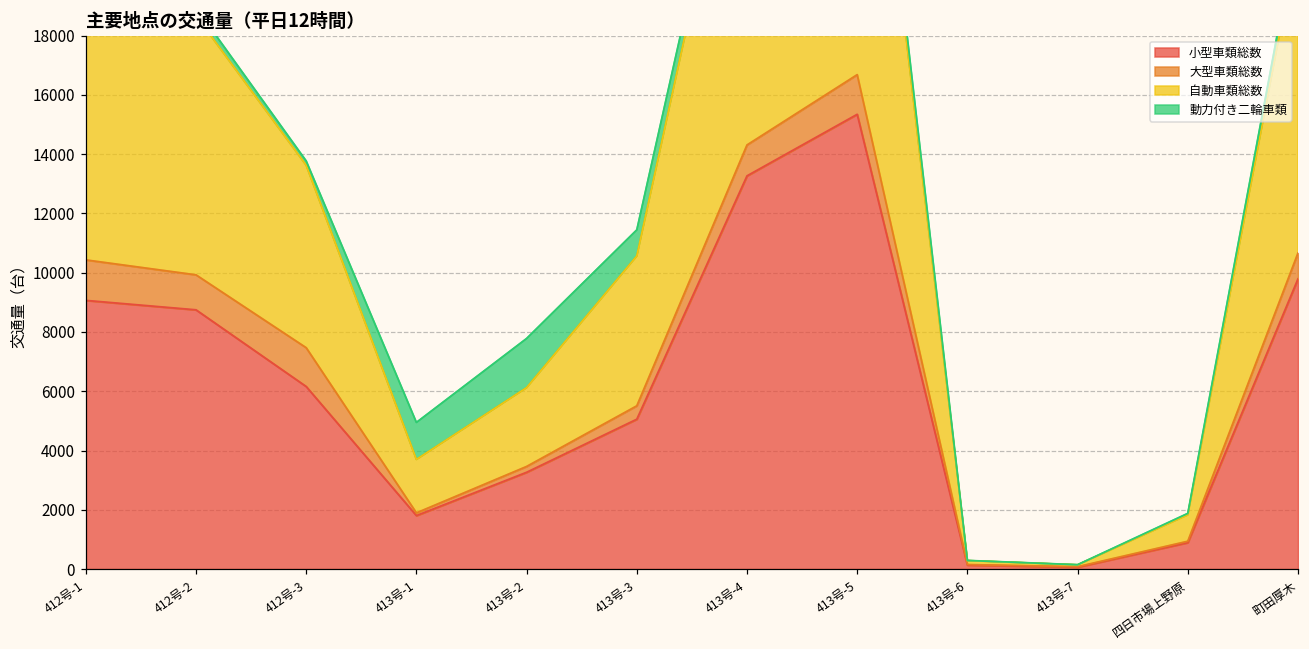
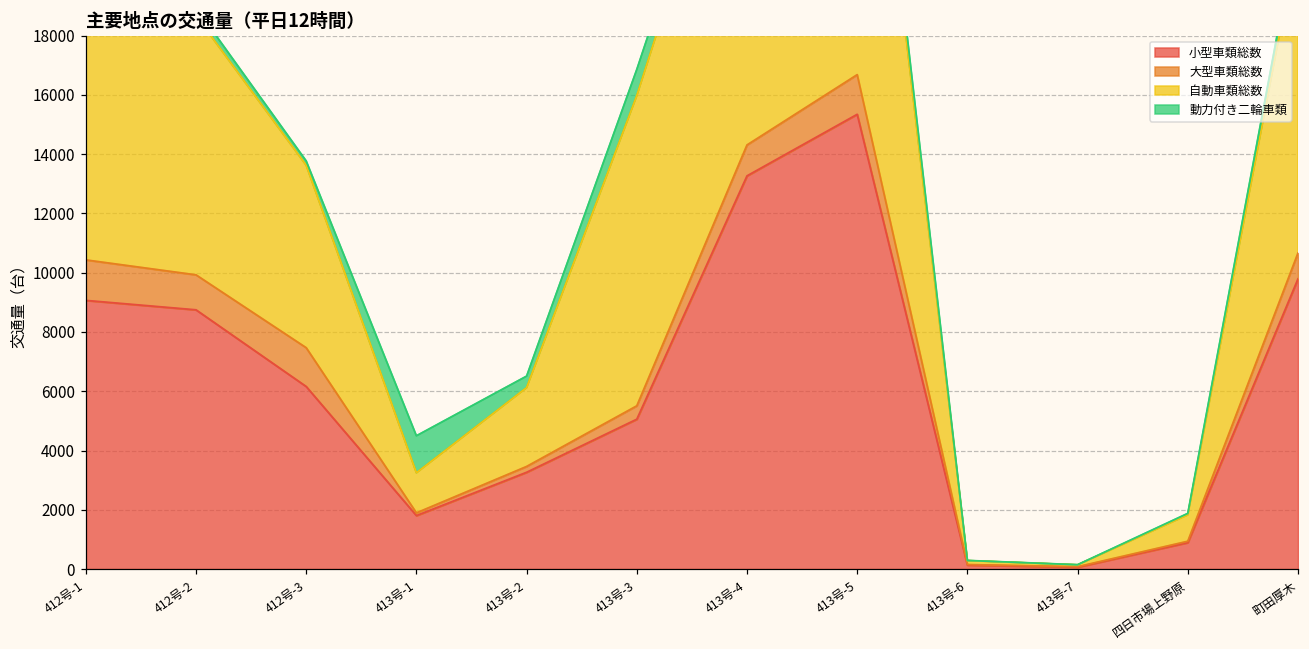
自動車類総数, 413号-1: 1800 -> 1400
動力付き二輪車類, 413号-2: 1700 -> 400
自動車類総数, 413号-3: 5100 -> 10500
